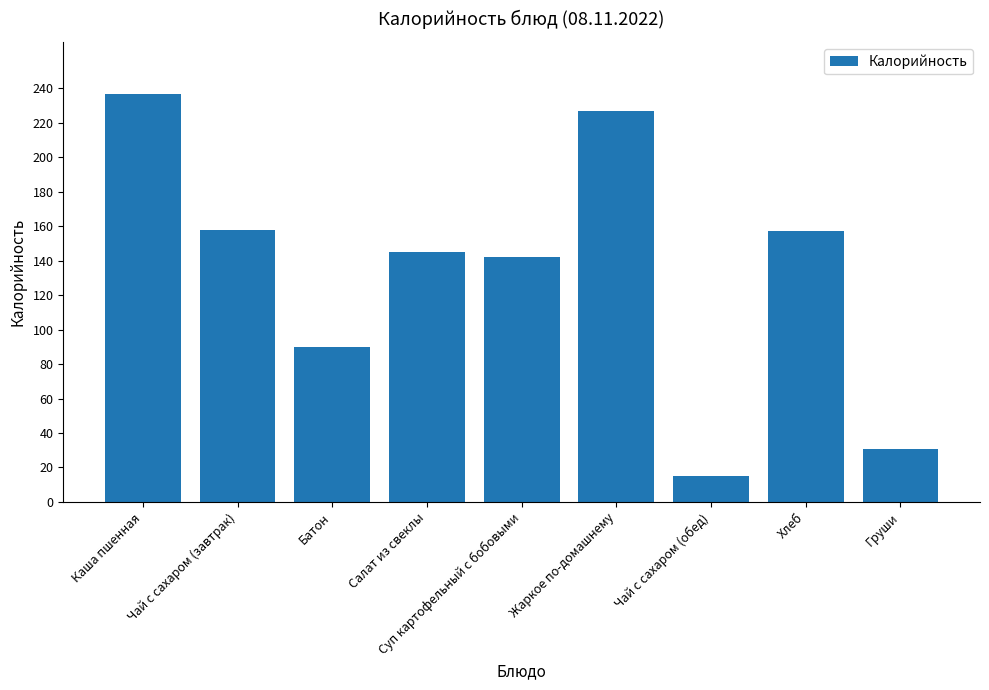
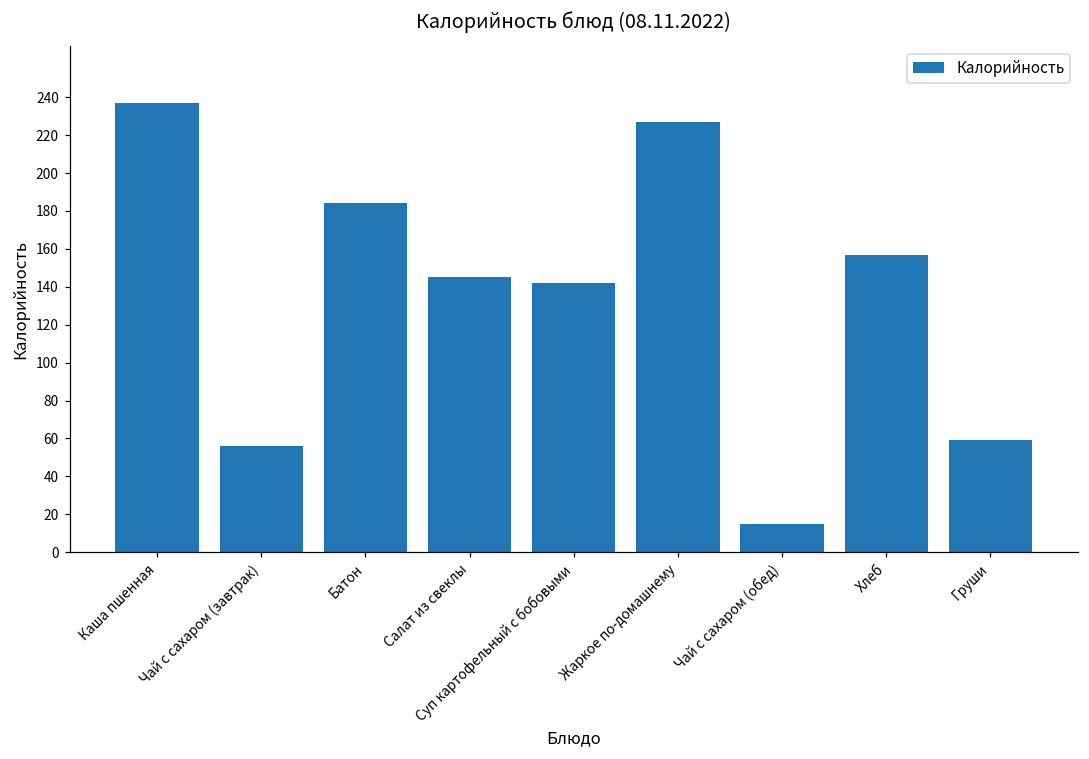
Чай с сахаром (завтрак): 158 -> 56
Батон: 90 -> 184
Груши: 31 -> 59
